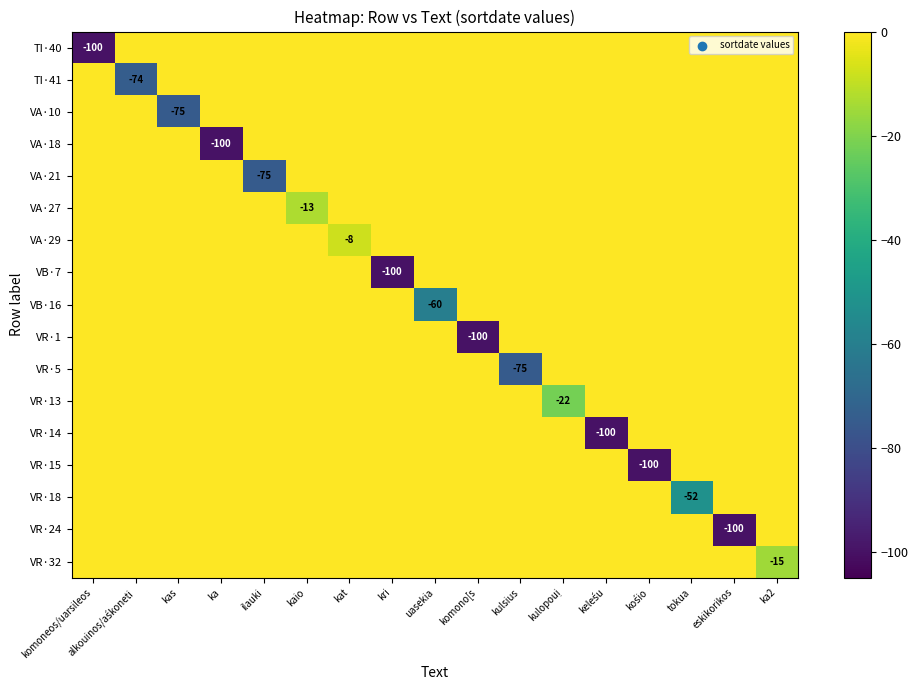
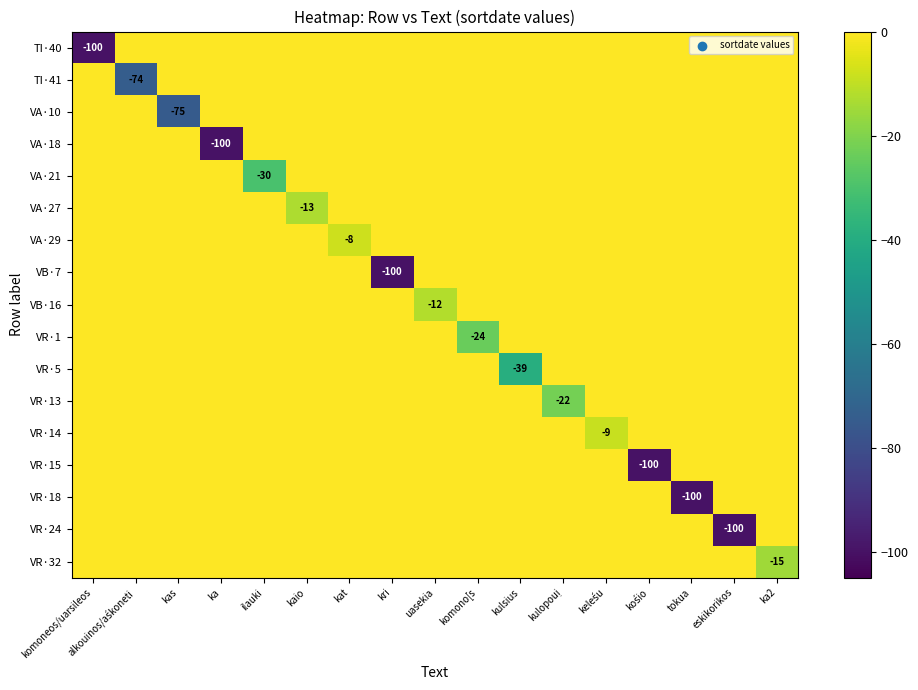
VA·21, ilauki: -75 -> -30
VB·16, uasekia: -60 -> -12
VR·1, komono[s: -100 -> -24
VR·5, kulsius: -75 -> -39
VR·14, keleśu: -100 -> -9
VR·18, tokua: -52 -> -100
